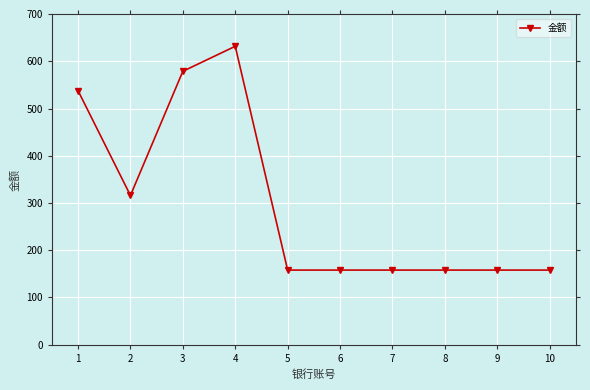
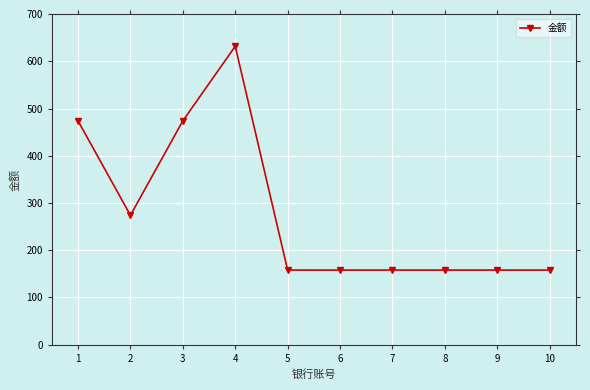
1: 540 -> 470
2: 320 -> 270
3: 580 -> 470
